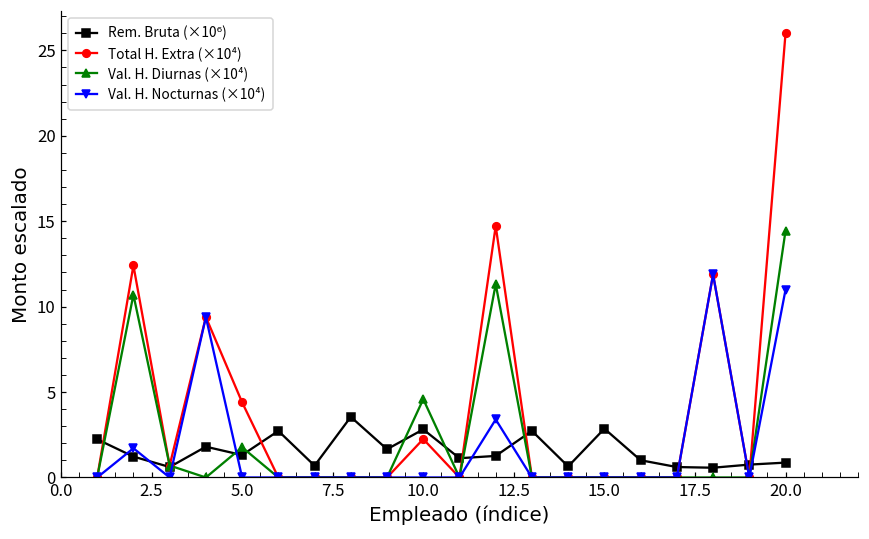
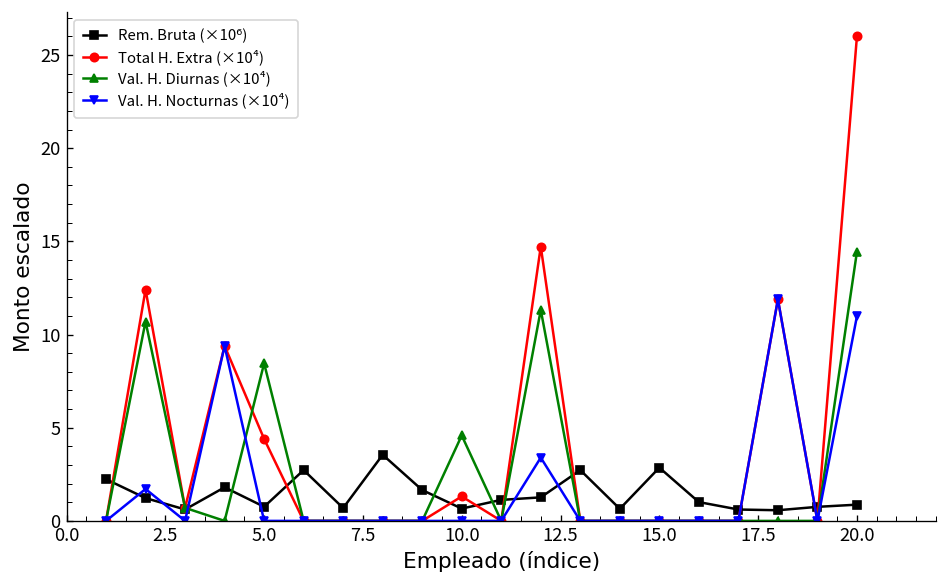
Rem. Bruta (×10⁶), 5.0: 1.3 -> 0.8
Val. H. Diurnas (×10⁴), 5.0: 1.8 -> 8.5
Rem. Bruta (×10⁶), 10.0: 2.8 -> 0.7
Total H. Extra (×10⁴), 10.0: 2.2 -> 1.3
